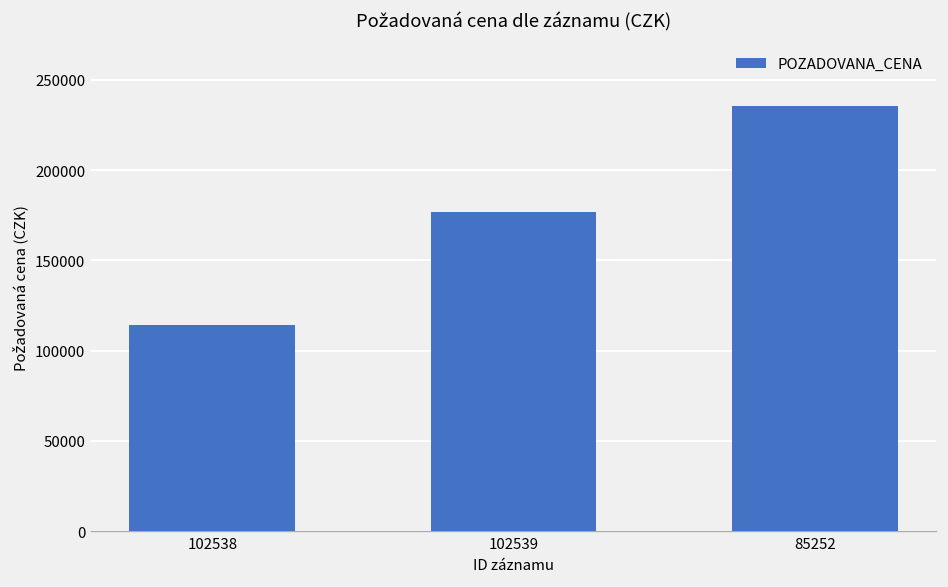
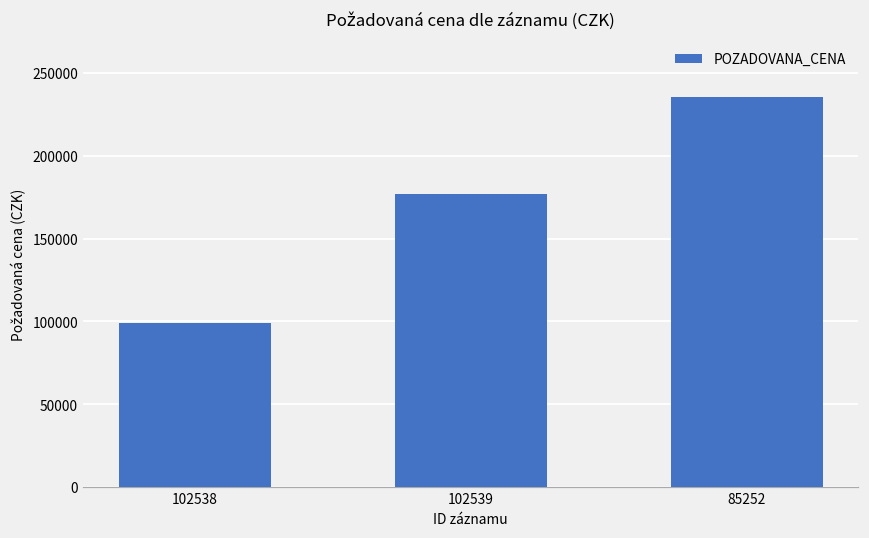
102538: 114000 -> 99000
